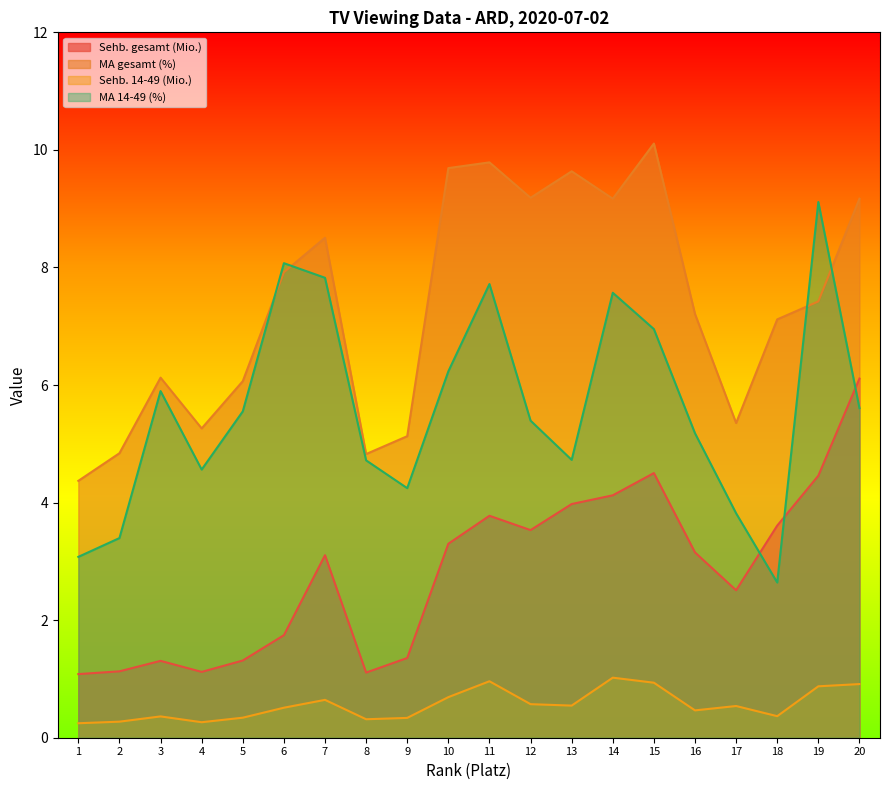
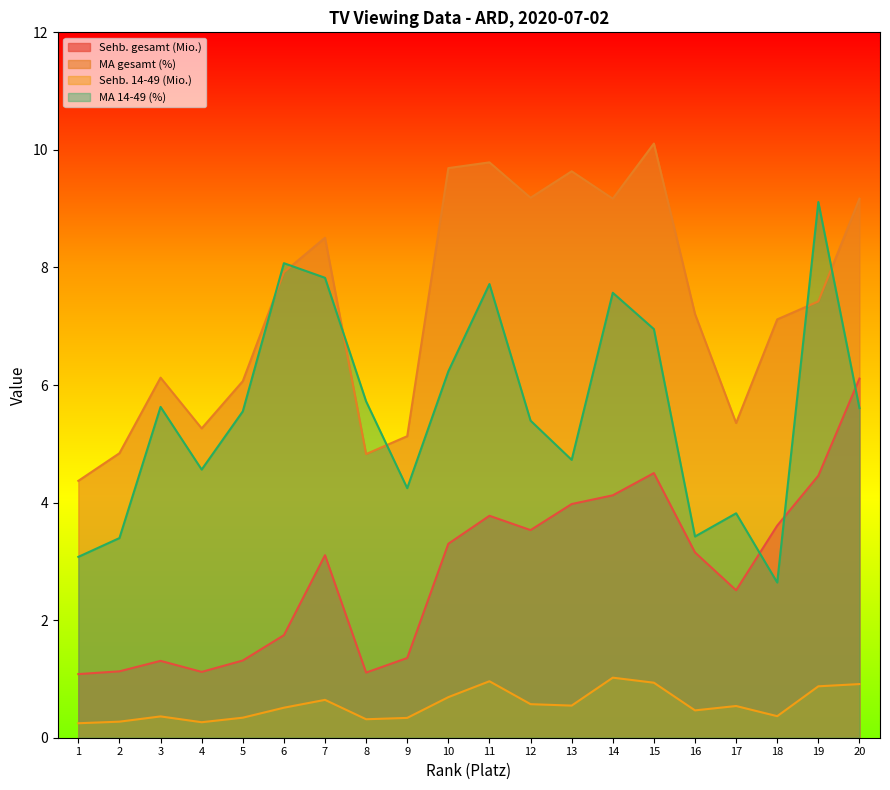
MA 14-49 (%), 3: 5.9 -> 5.6
MA 14-49 (%), 8: 4.7 -> 5.7
MA 14-49 (%), 16: 5.2 -> 3.4
